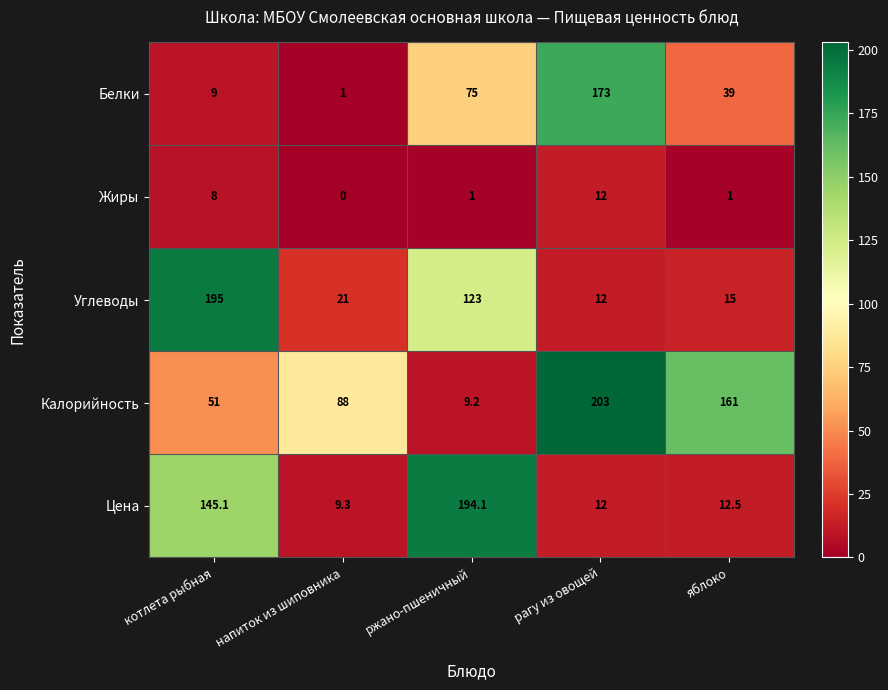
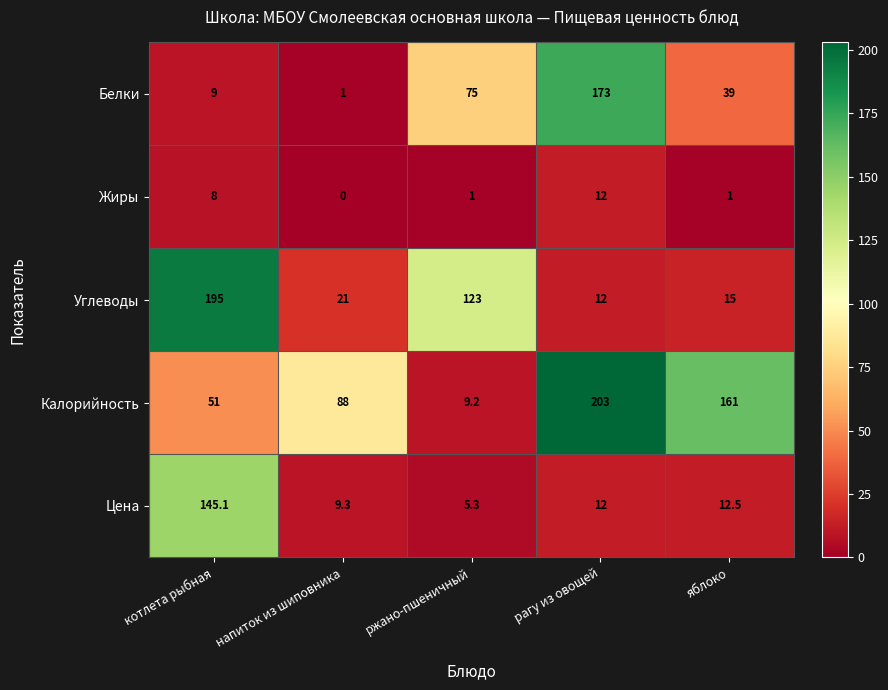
Цена, ржано-пшеничный: 194.1 -> 5.3
